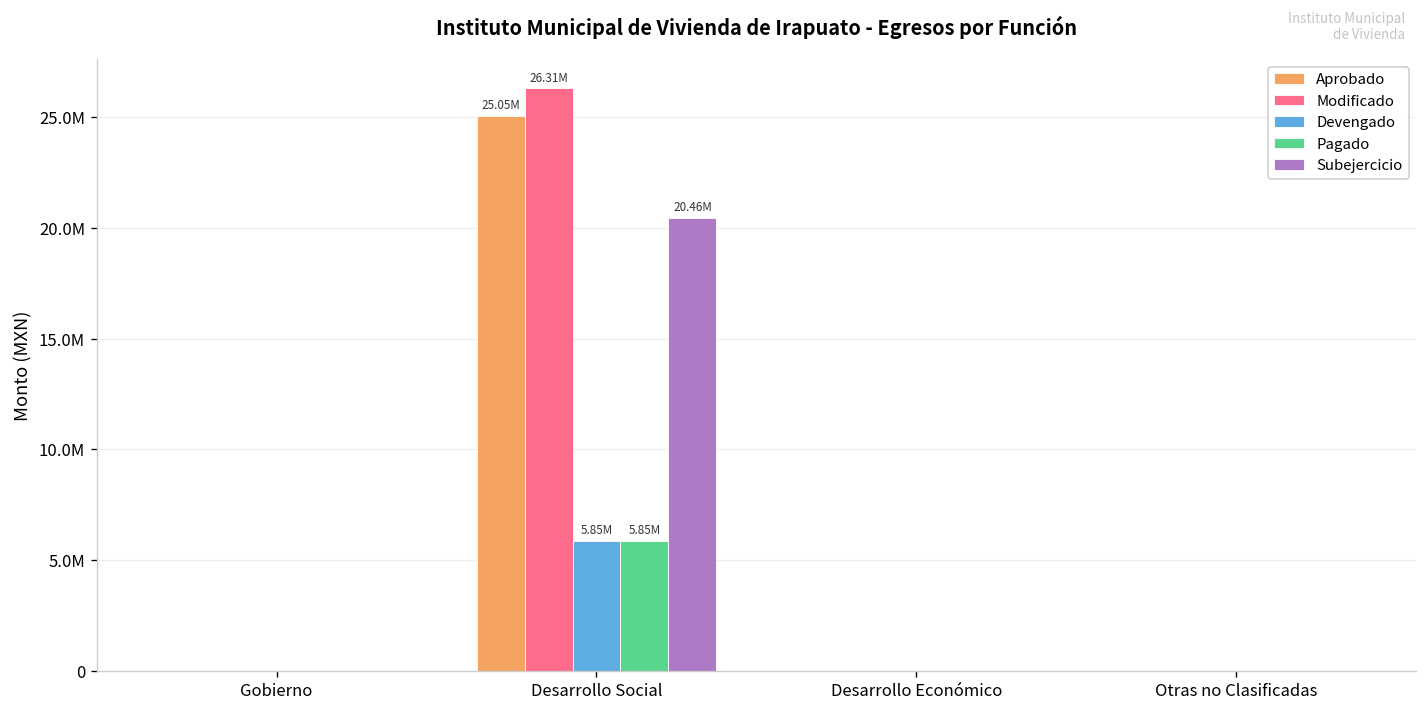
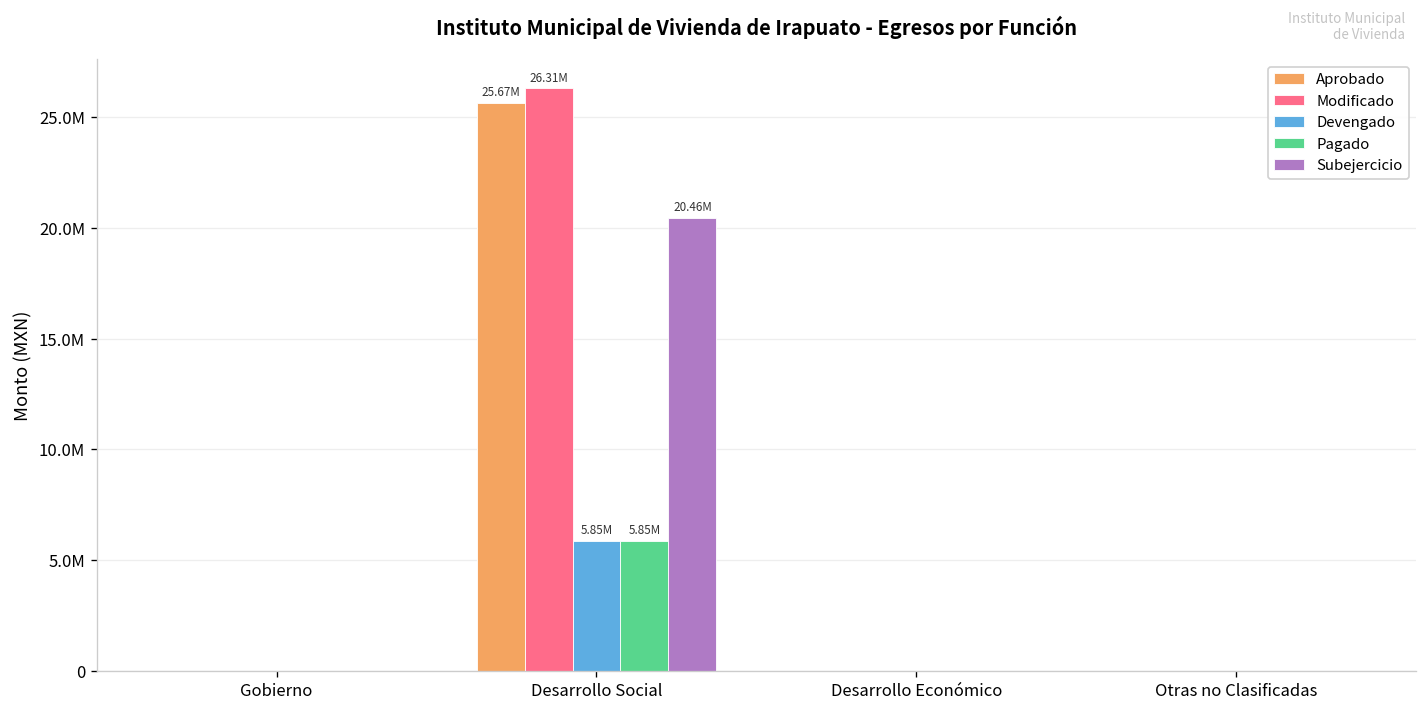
Aprobado, Desarrollo Social: 25.05M -> 25.67M
